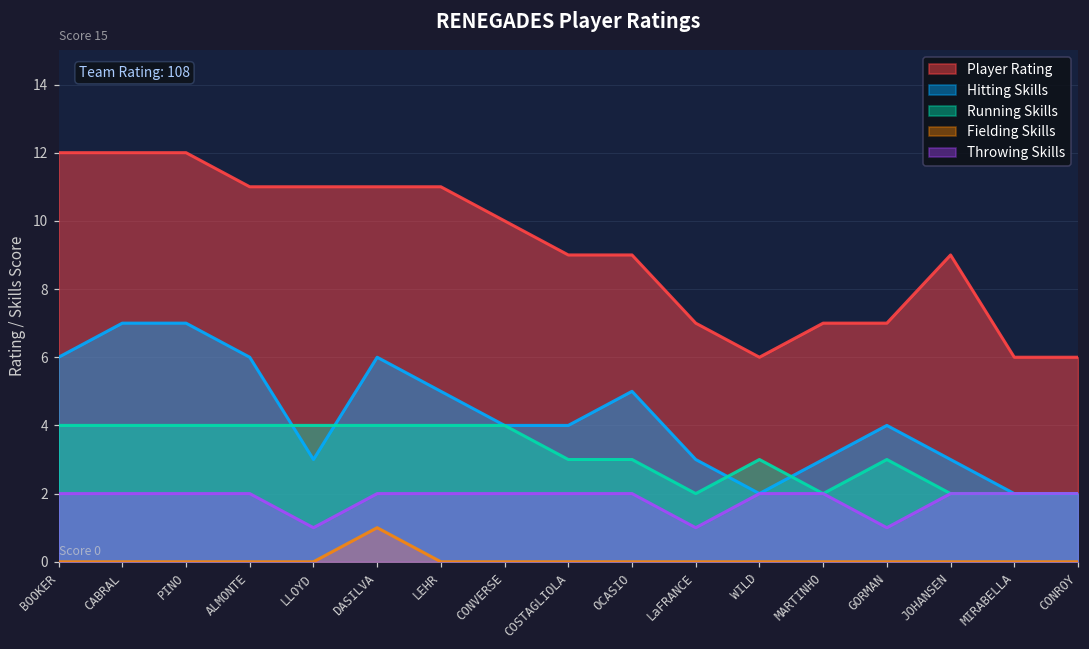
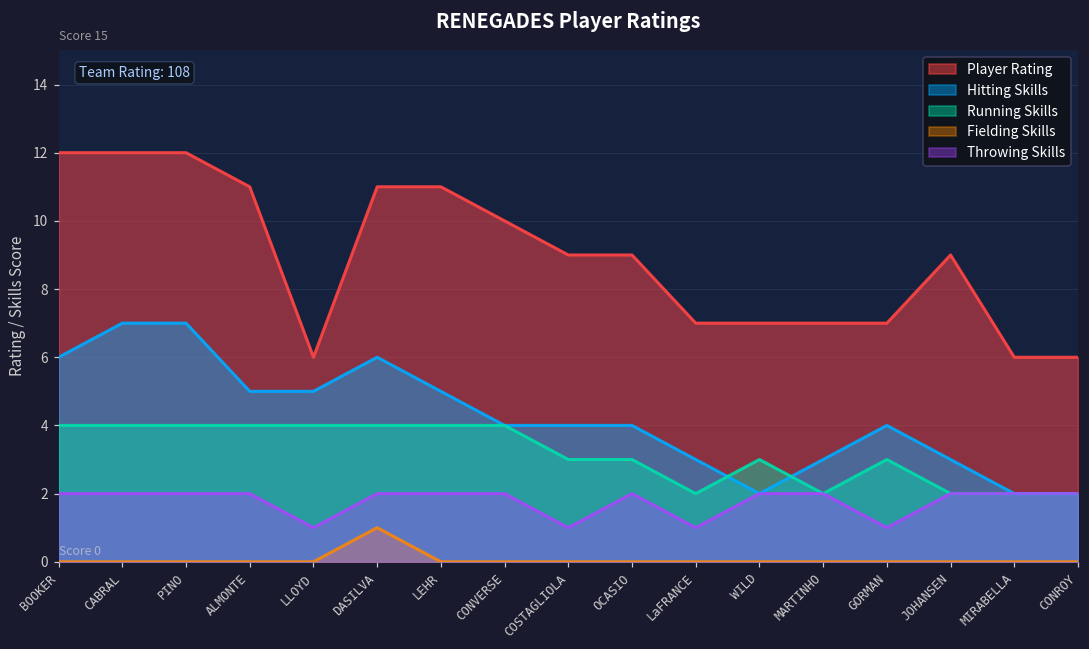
Hitting Skills, ALMONTE: 6 -> 5
Player Rating, LLOYD: 11 -> 6
Hitting Skills, LLOYD: 3 -> 5
Throwing Skills, COSTAGLIOLA: 2 -> 1
Hitting Skills, OCASIO: 5 -> 4
Player Rating, WILD: 6 -> 7
